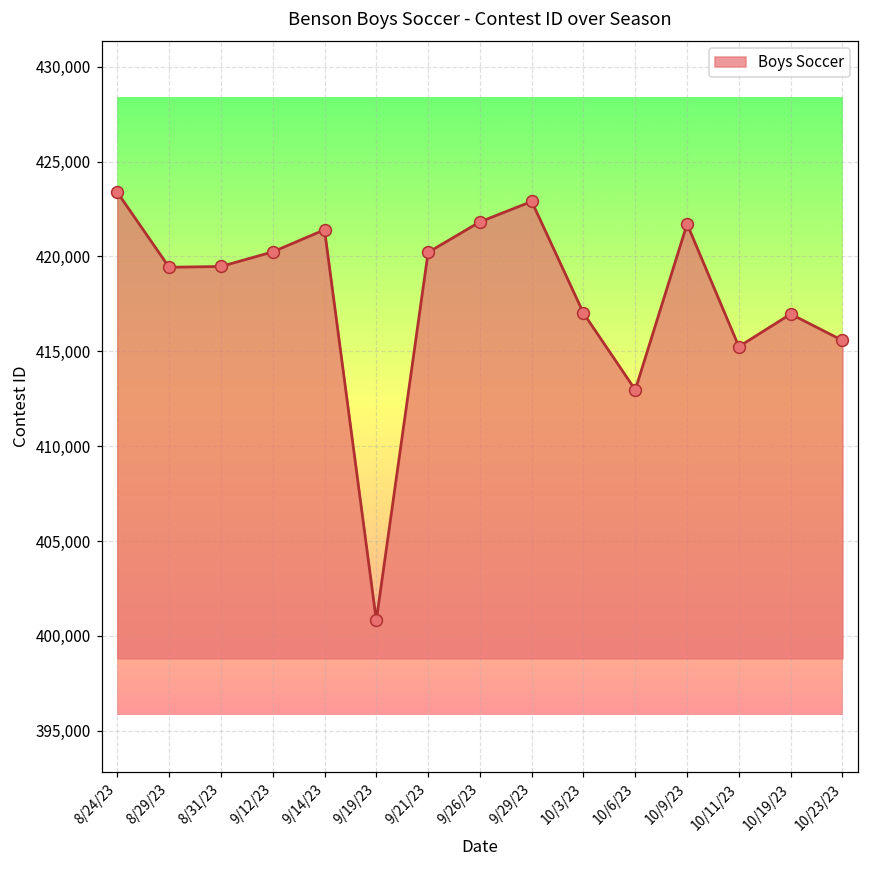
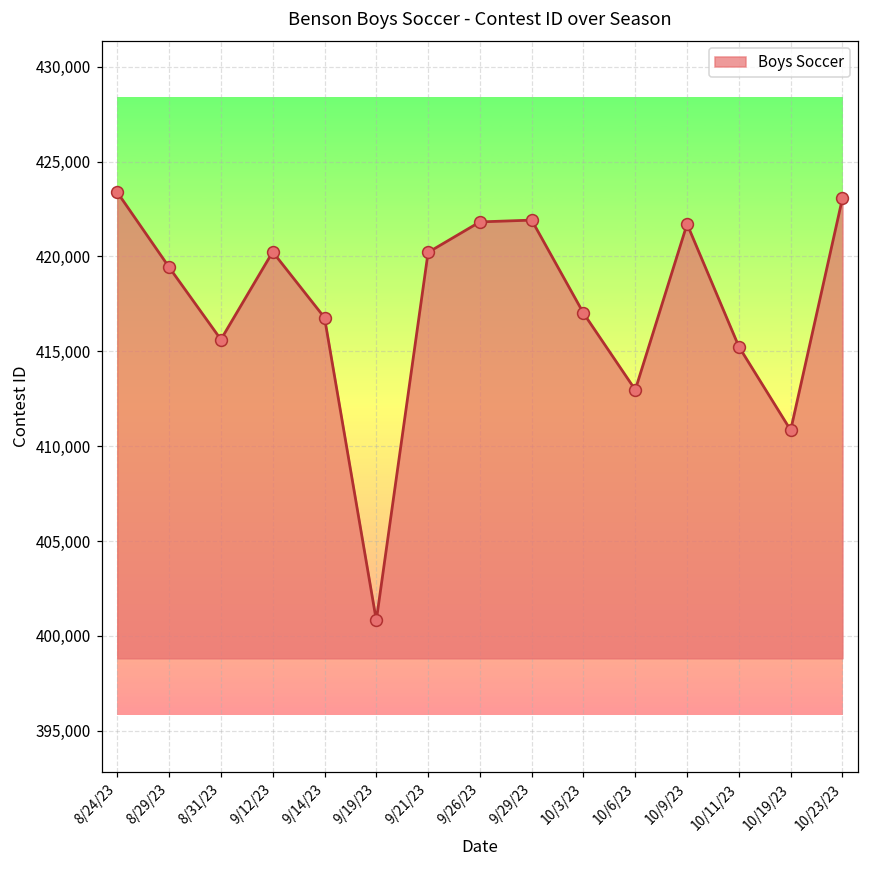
8/31/23: 419,500 -> 415,600
9/14/23: 421,400 -> 416,800
9/29/23: 422,900 -> 421,900
10/19/23: 417,000 -> 410,800
10/23/23: 415,600 -> 423,100
